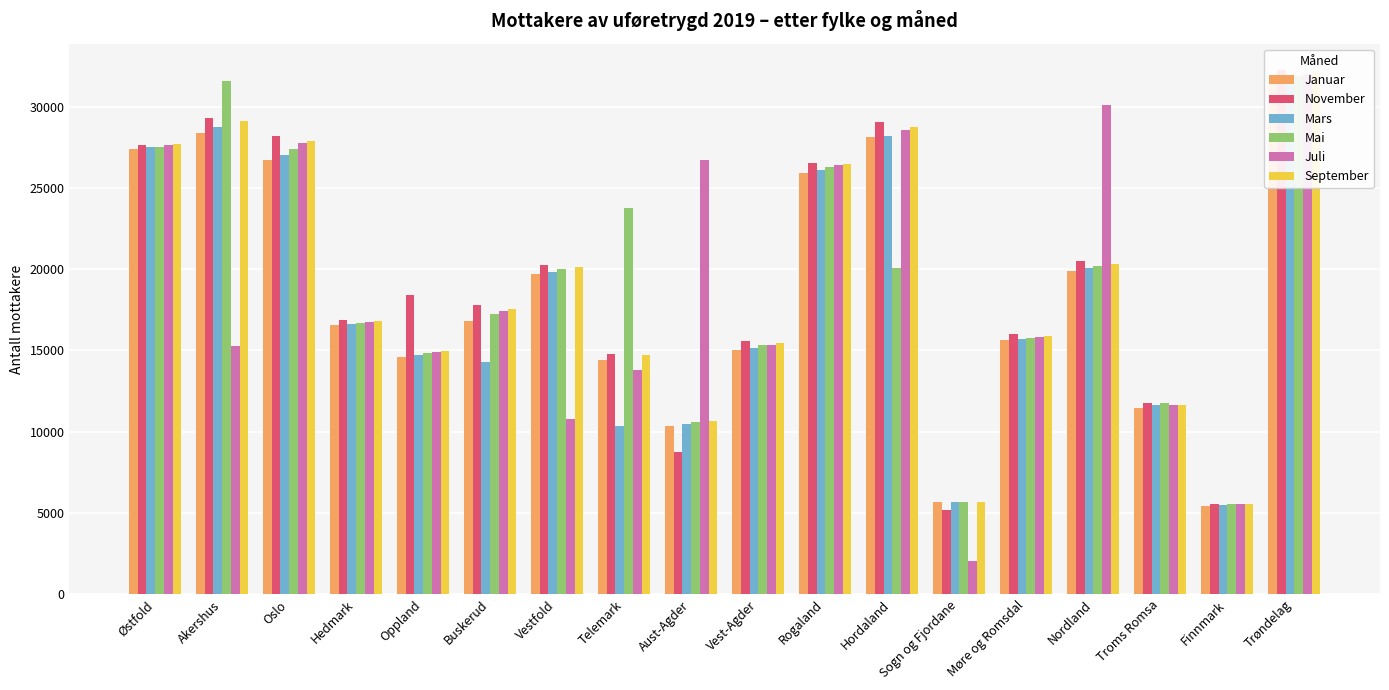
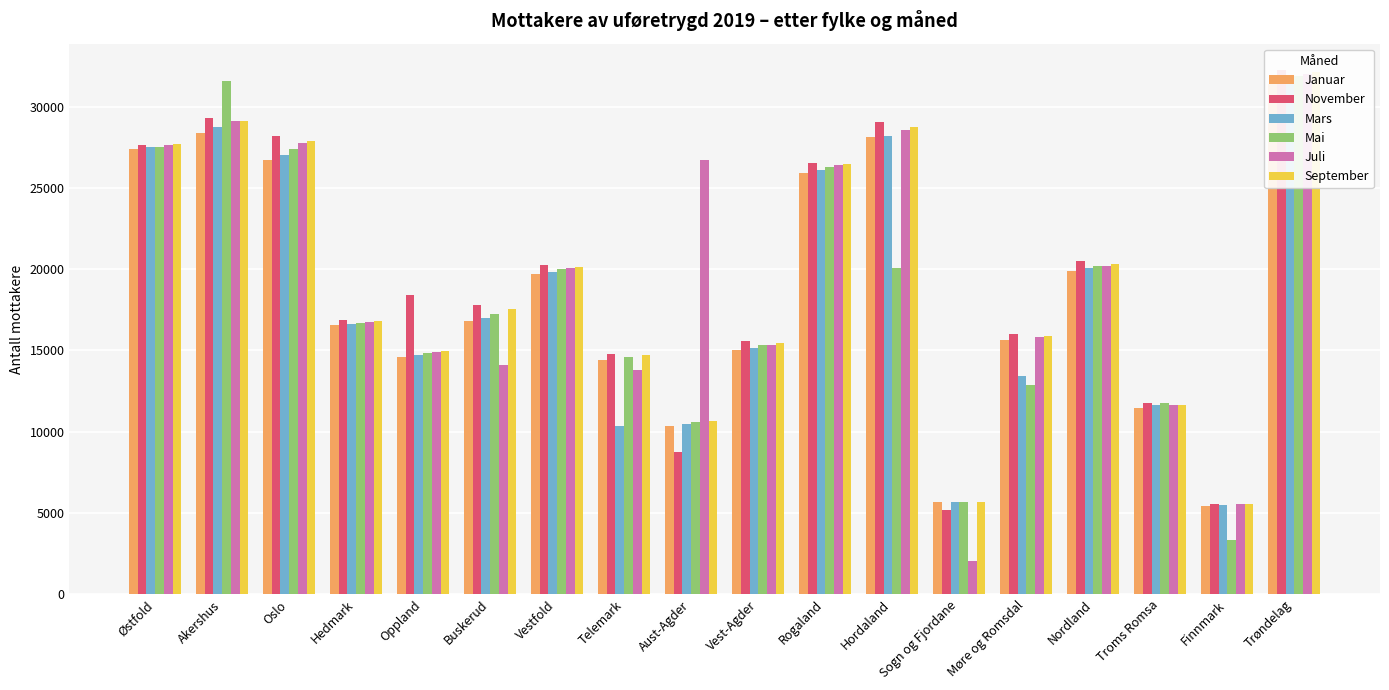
Juli, Akershus: 15300 -> 29100
Mars, Buskerud: 14300 -> 17000
Juli, Buskerud: 17400 -> 14100
Juli, Vestfold: 10800 -> 20100
Mai, Telemark: 23800 -> 14600
Mars, Møre og Romsdal: 15700 -> 13400
Mai, Møre og Romsdal: 15800 -> 12900
Juli, Nordland: 30100 -> 20200
Mai, Finnmark: 5600 -> 3300
